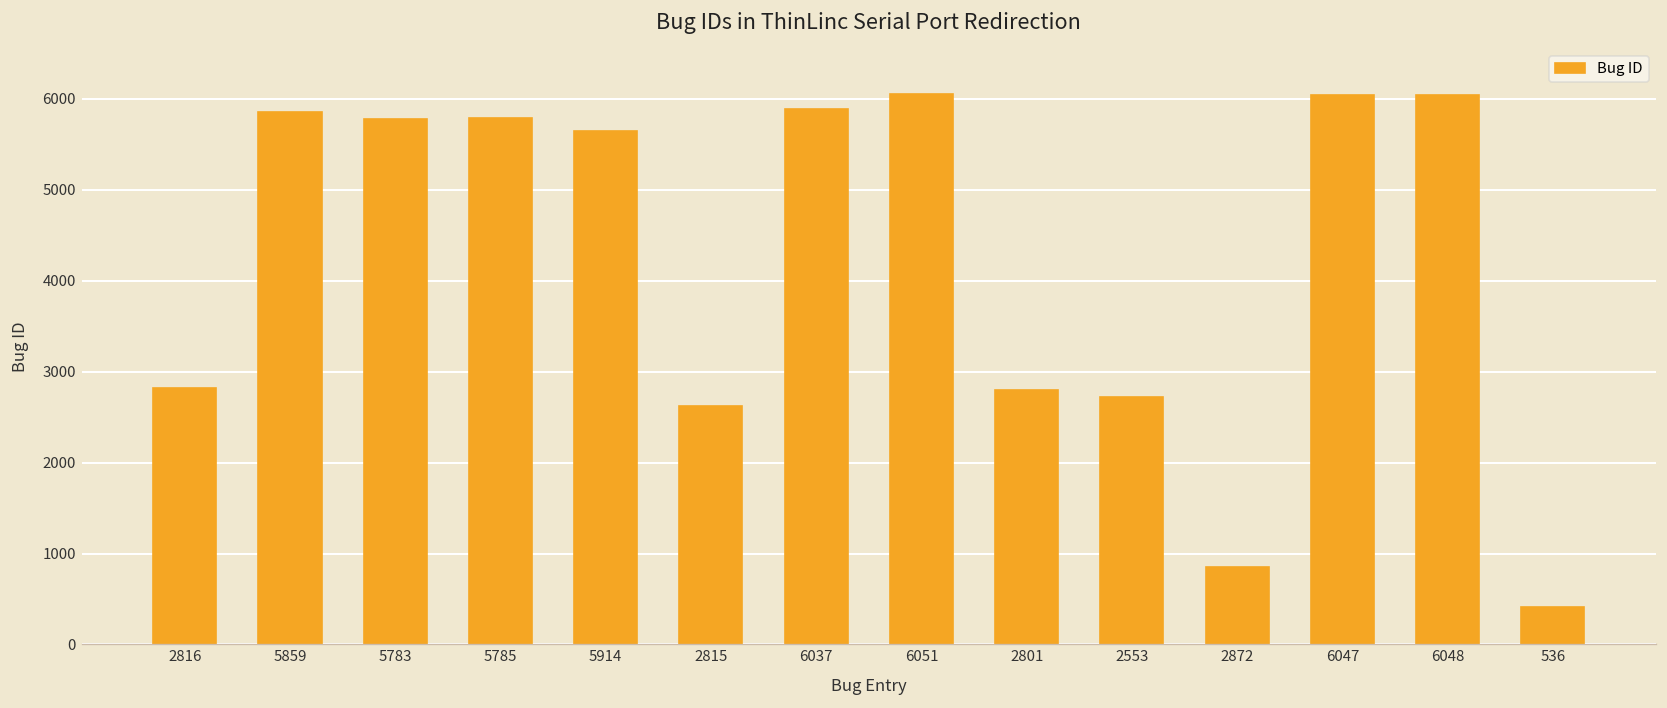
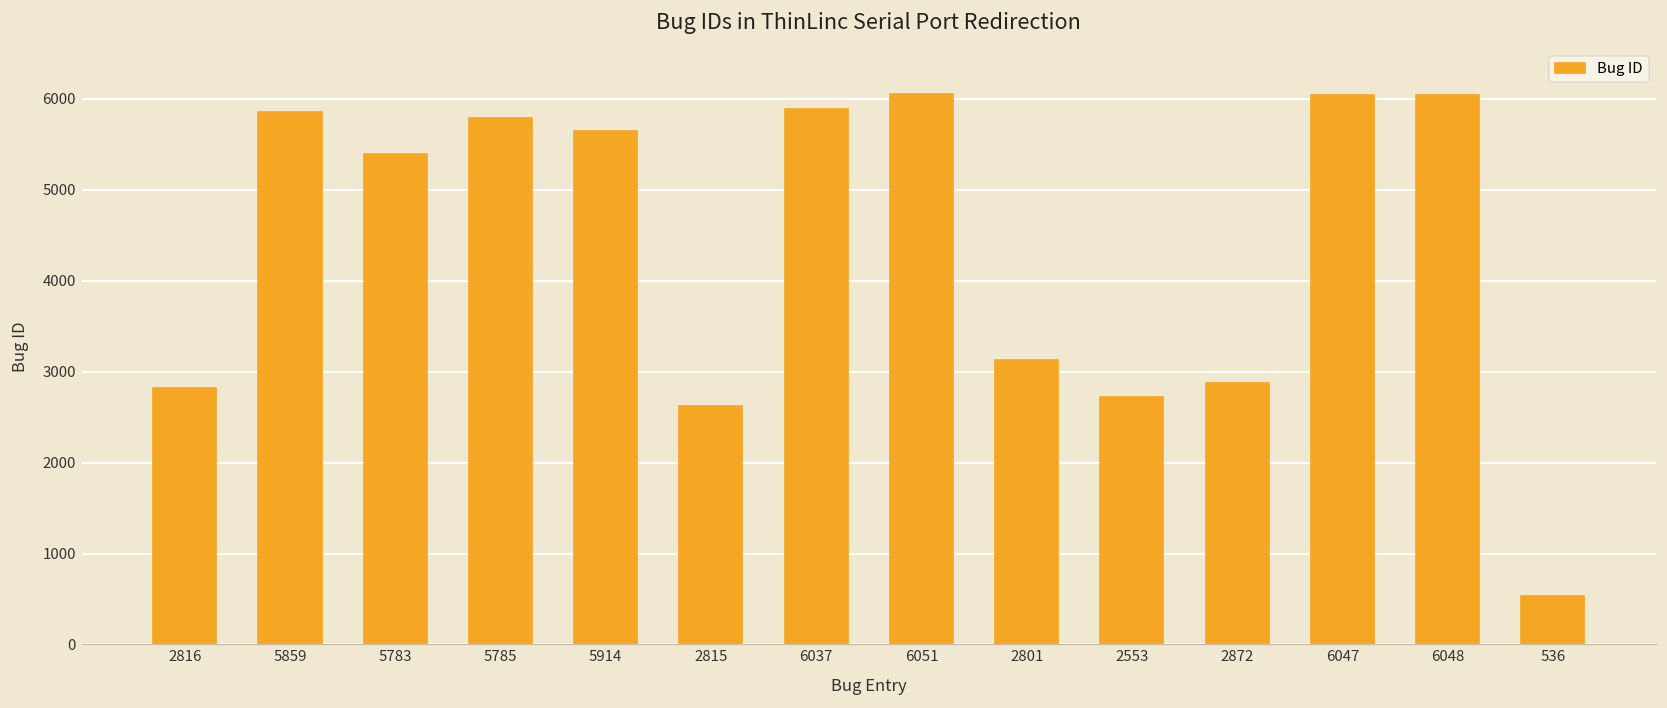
5783: 5800 -> 5400
2801: 2800 -> 3100
2872: 900 -> 2900
536: 400 -> 500
